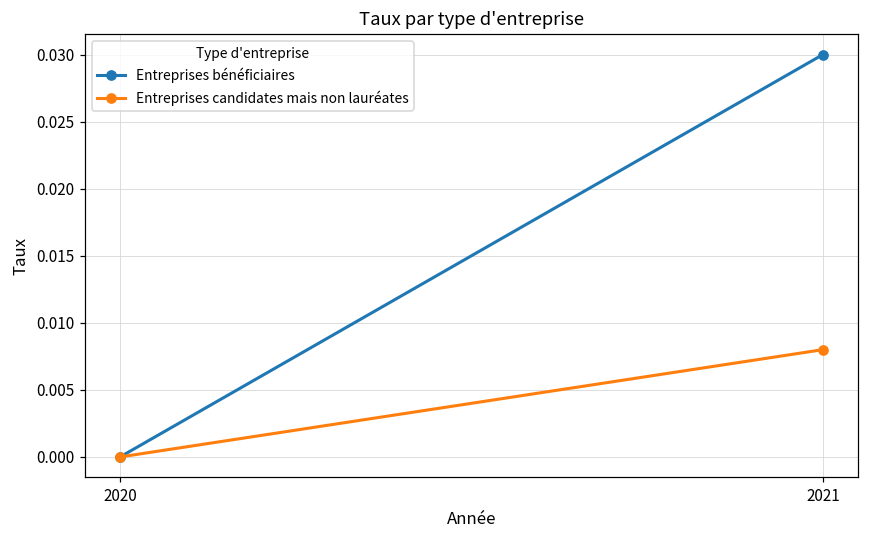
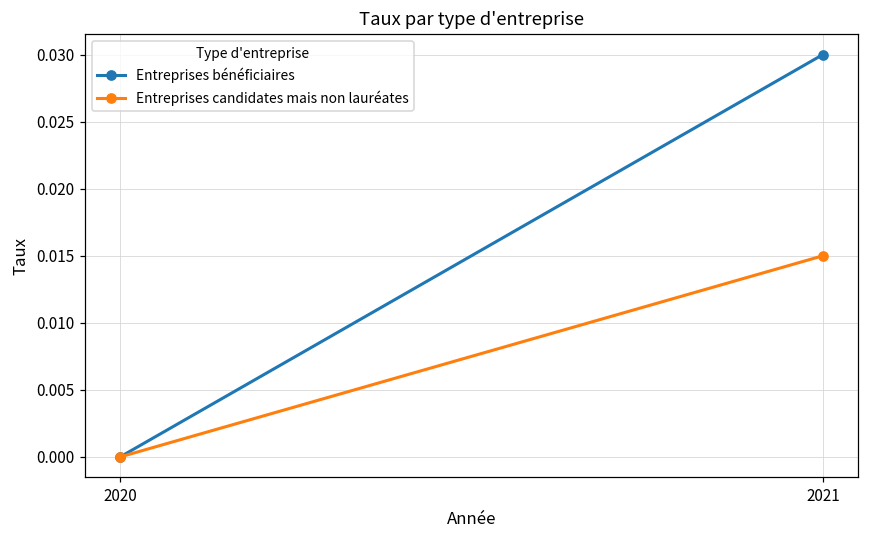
Entreprises candidates mais non lauréates, 2021: 0.008 -> 0.015
